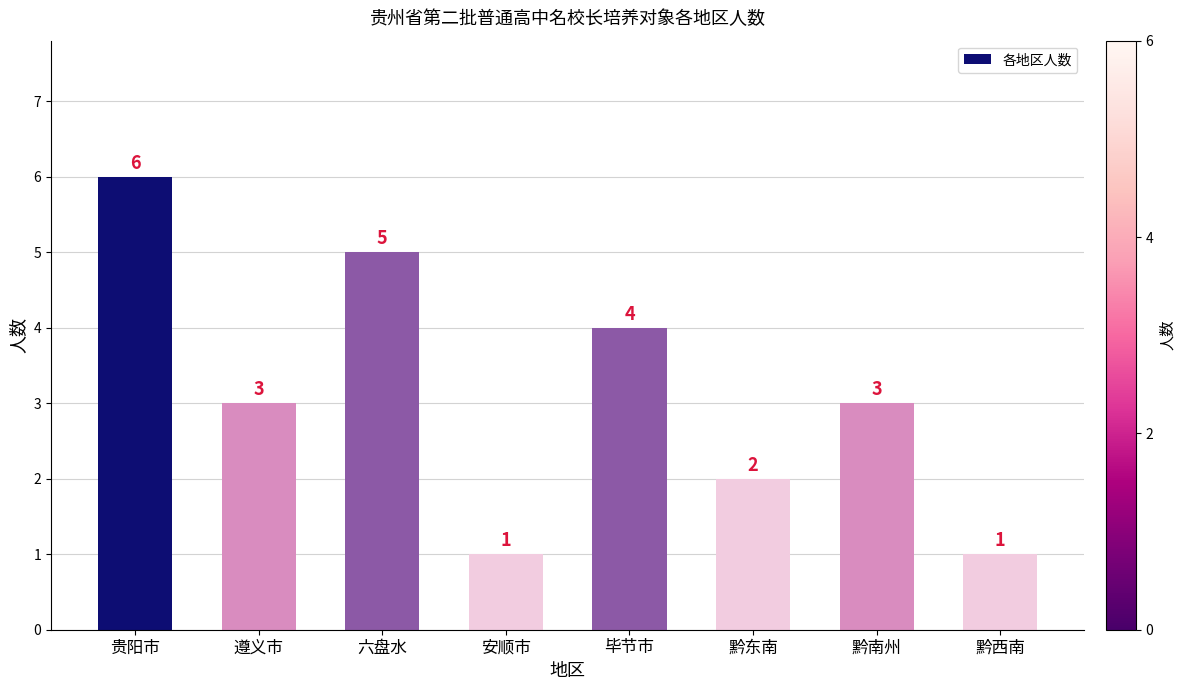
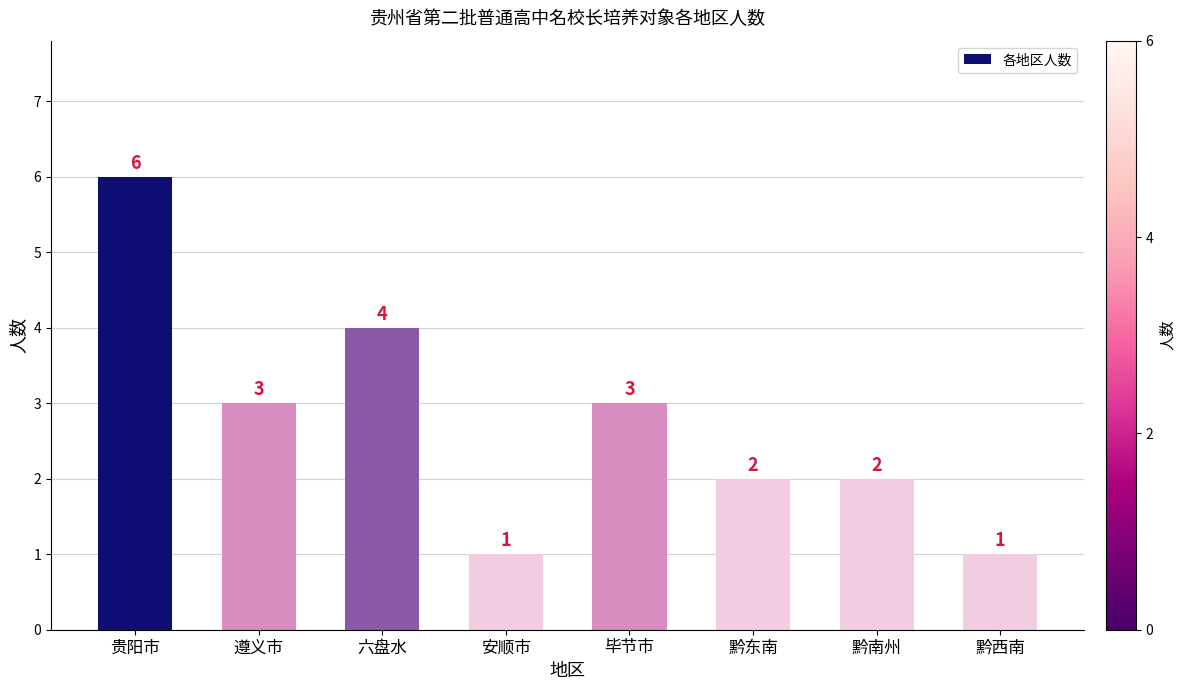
六盘水: 5 -> 4
毕节市: 4 -> 3
黔南州: 3 -> 2
